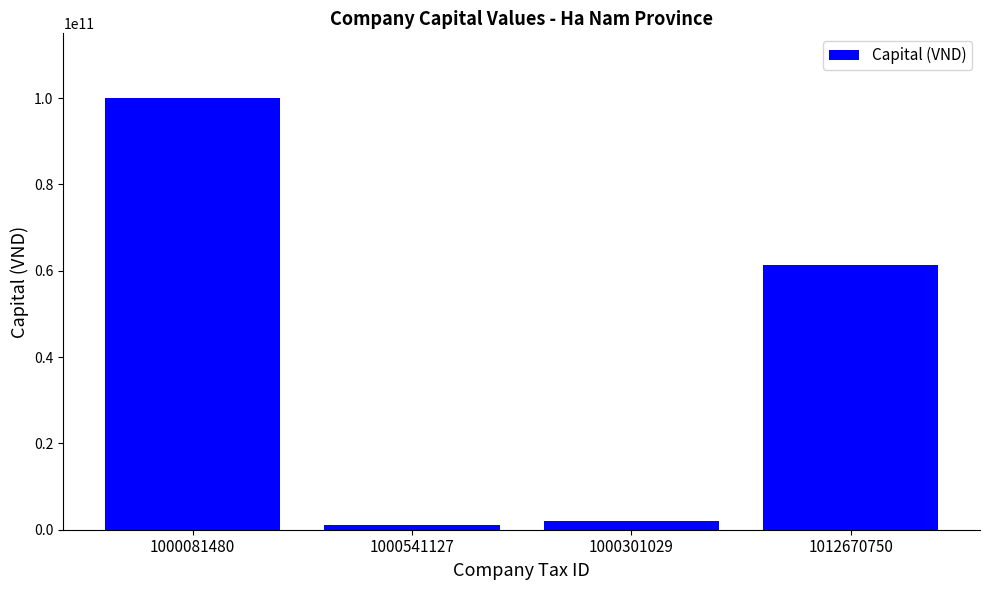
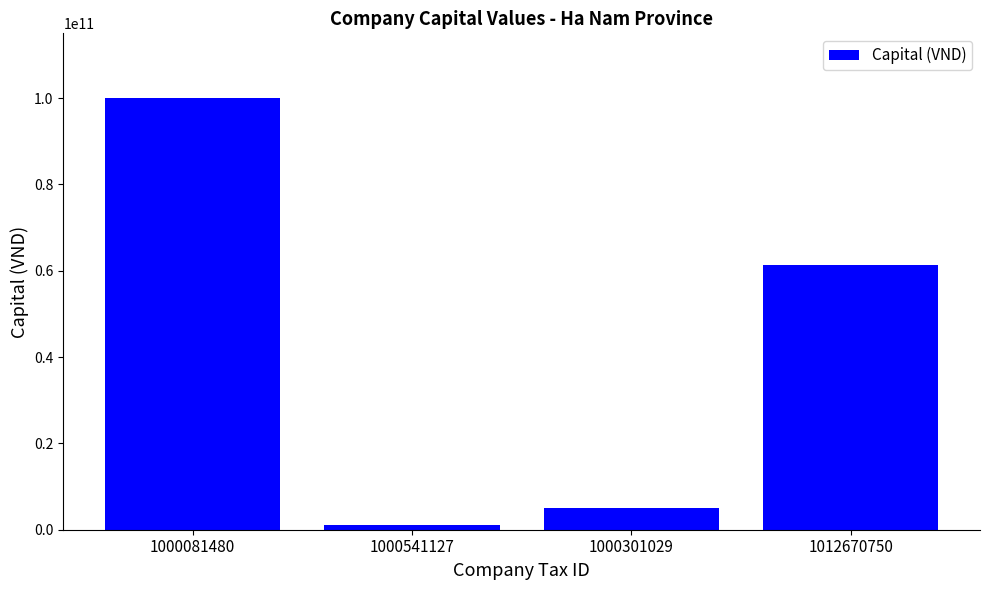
1000301029: 2000000000 -> 5000000000
